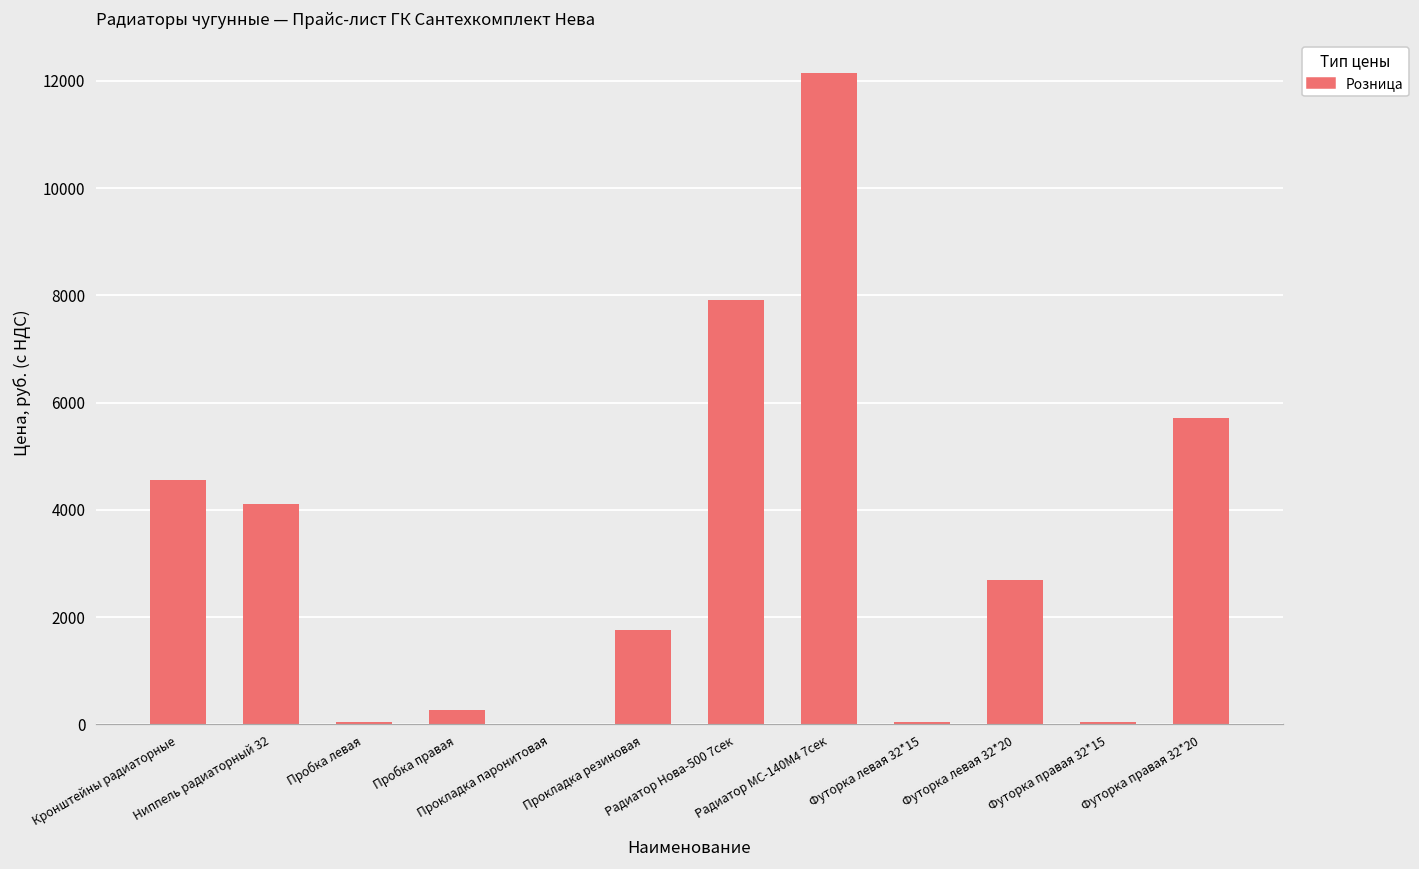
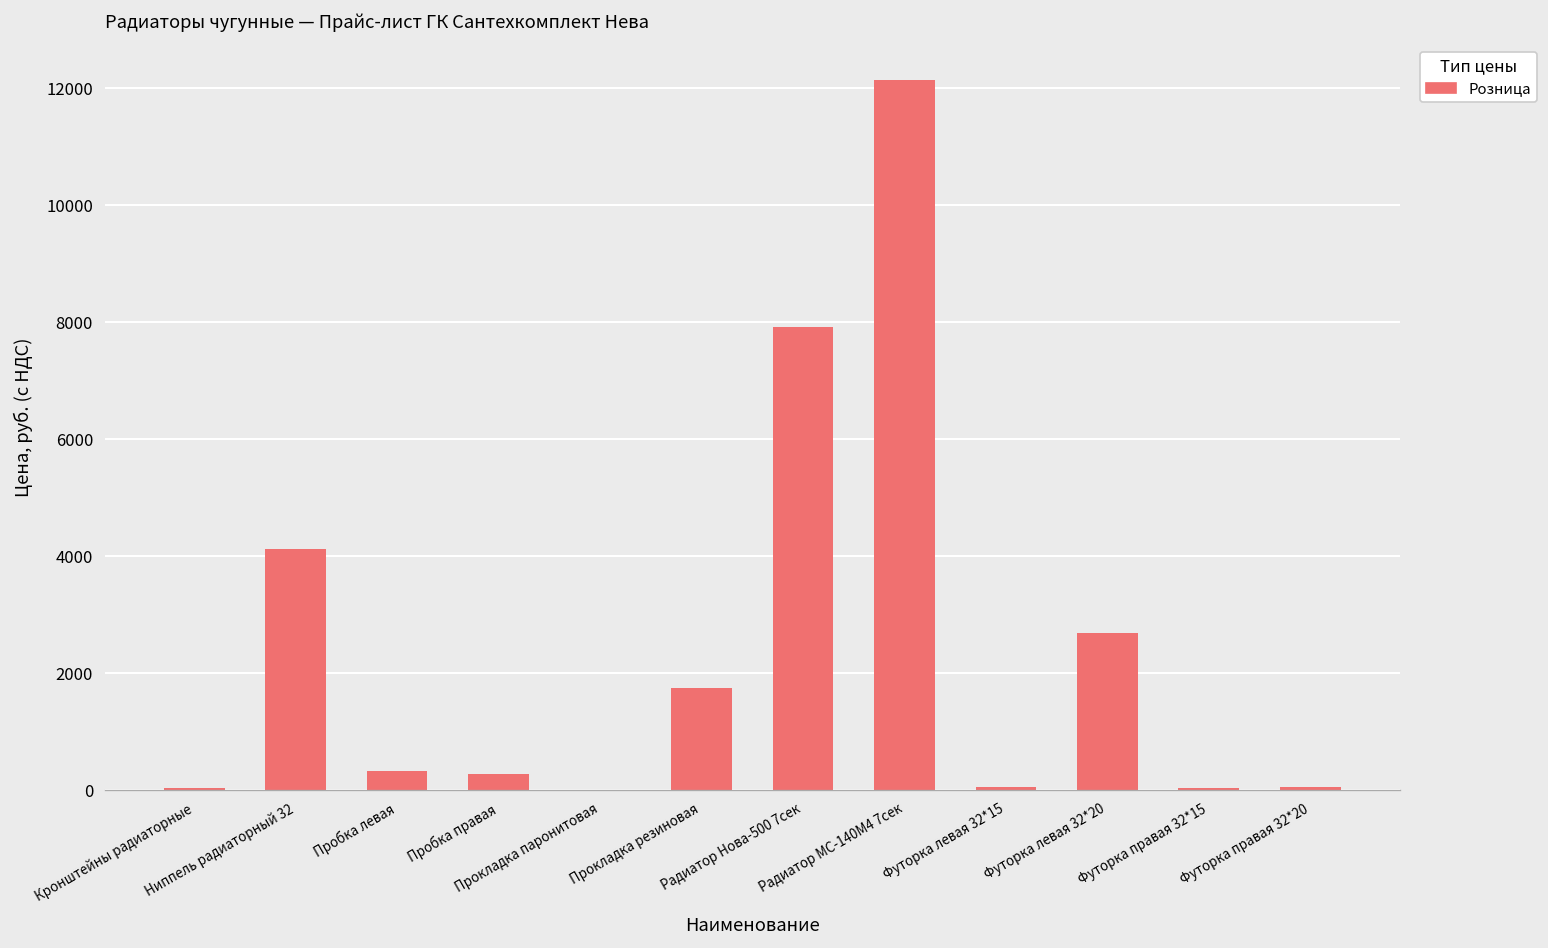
Кронштейны радиаторные: 4600 -> 0
Пробка левая: 100 -> 300
Футорка правая 32*20: 5700 -> 100
